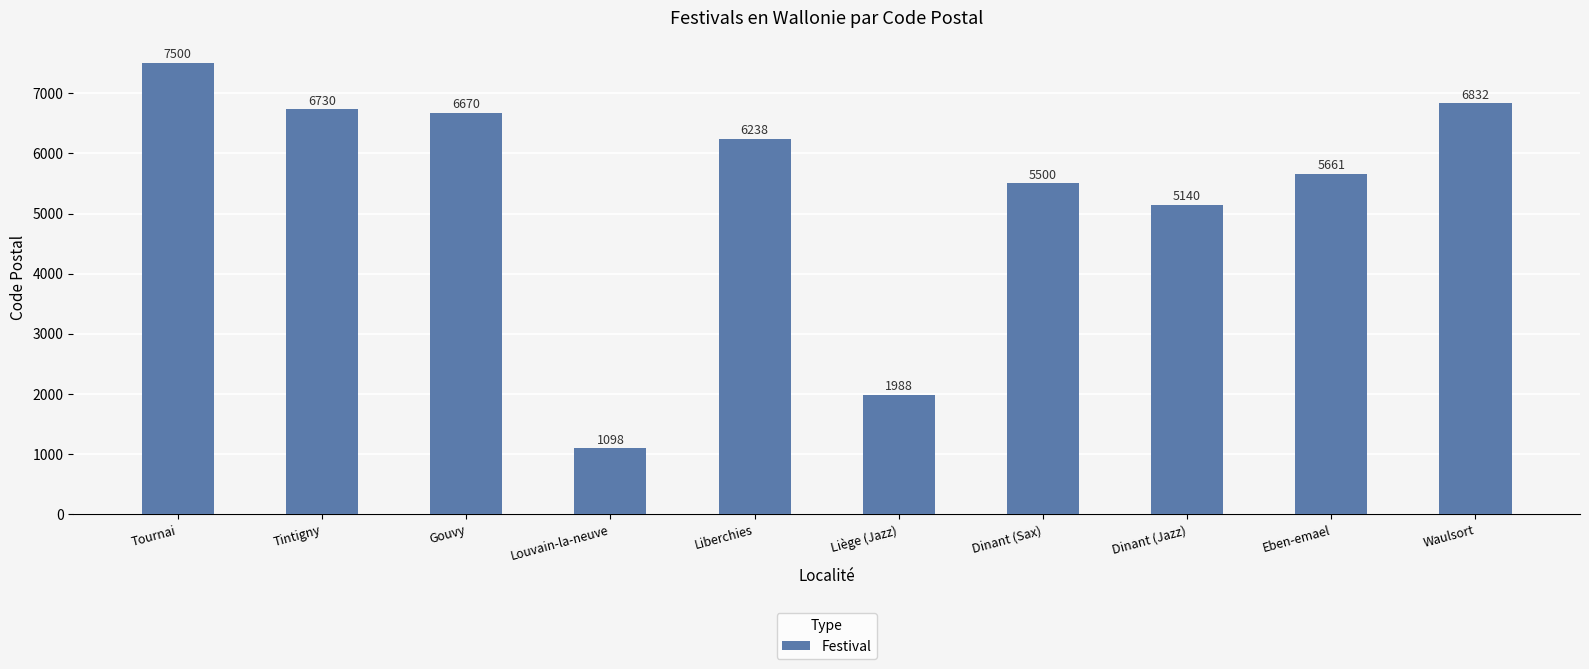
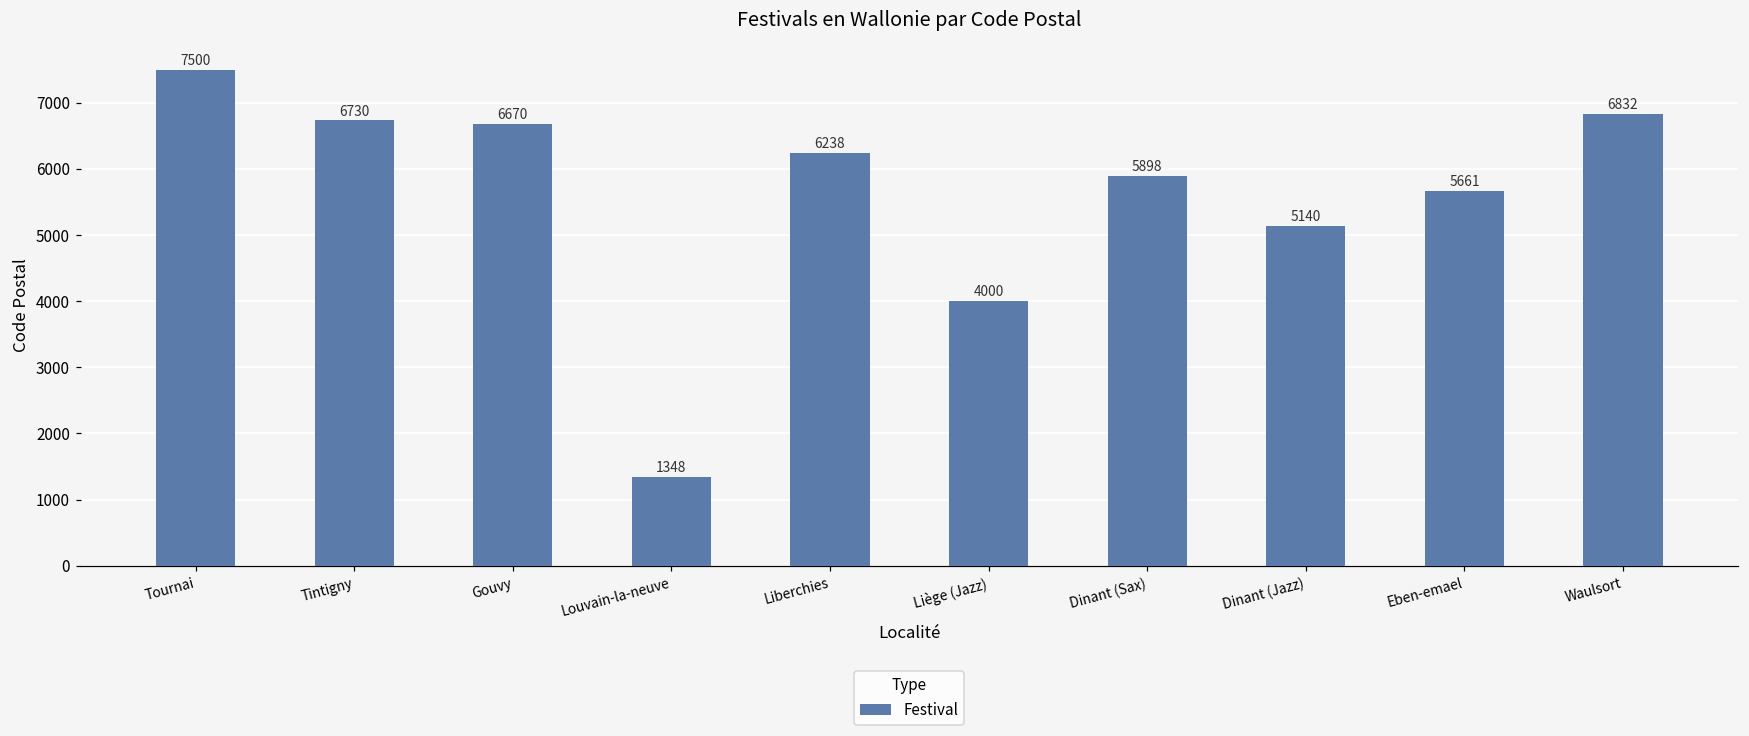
Louvain-la-neuve: 1098 -> 1348
Liège (Jazz): 1988 -> 4000
Dinant (Sax): 5500 -> 5898
